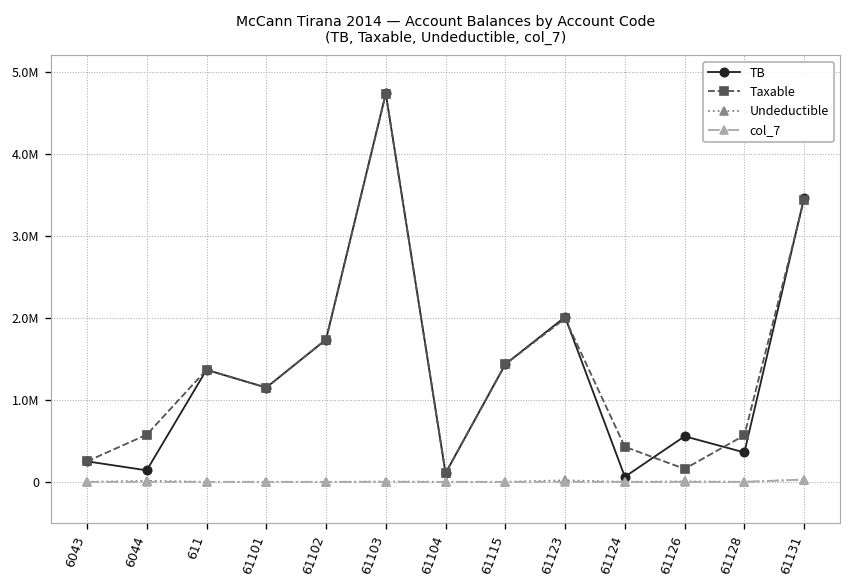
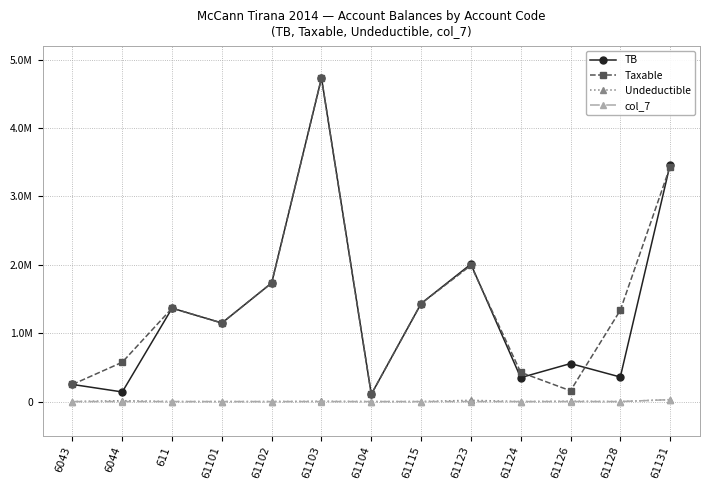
TB, 61124: 100000 -> 400000
Taxable, 61128: 600000 -> 1300000
